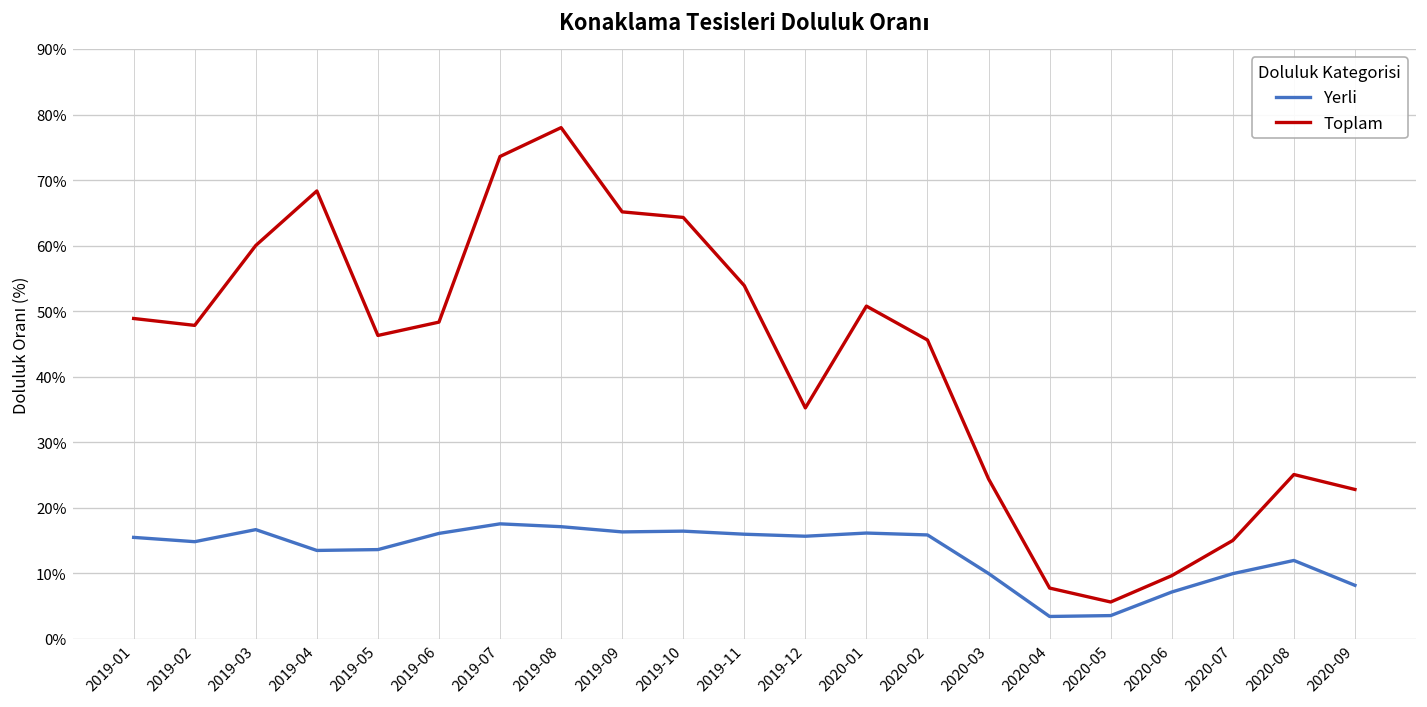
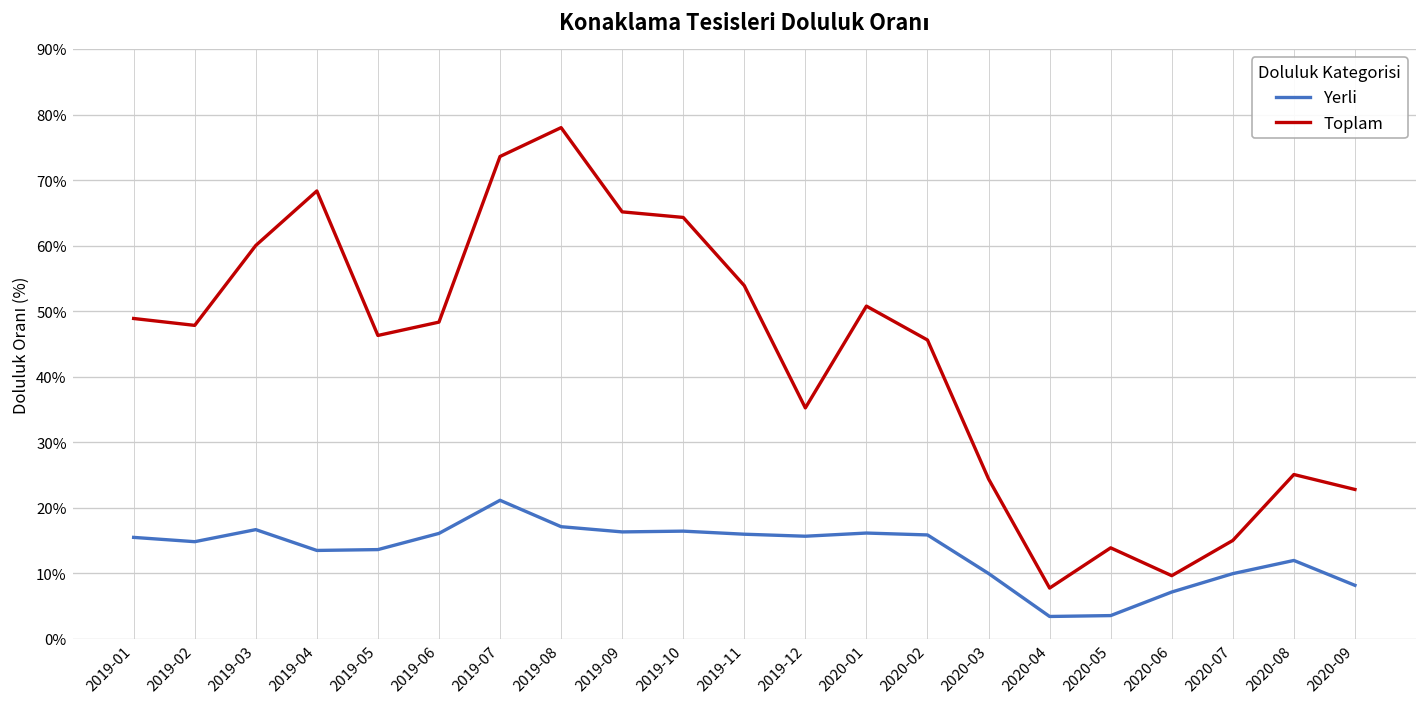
Yerli, 2019-07: 18% -> 21%
Toplam, 2020-05: 6% -> 14%
